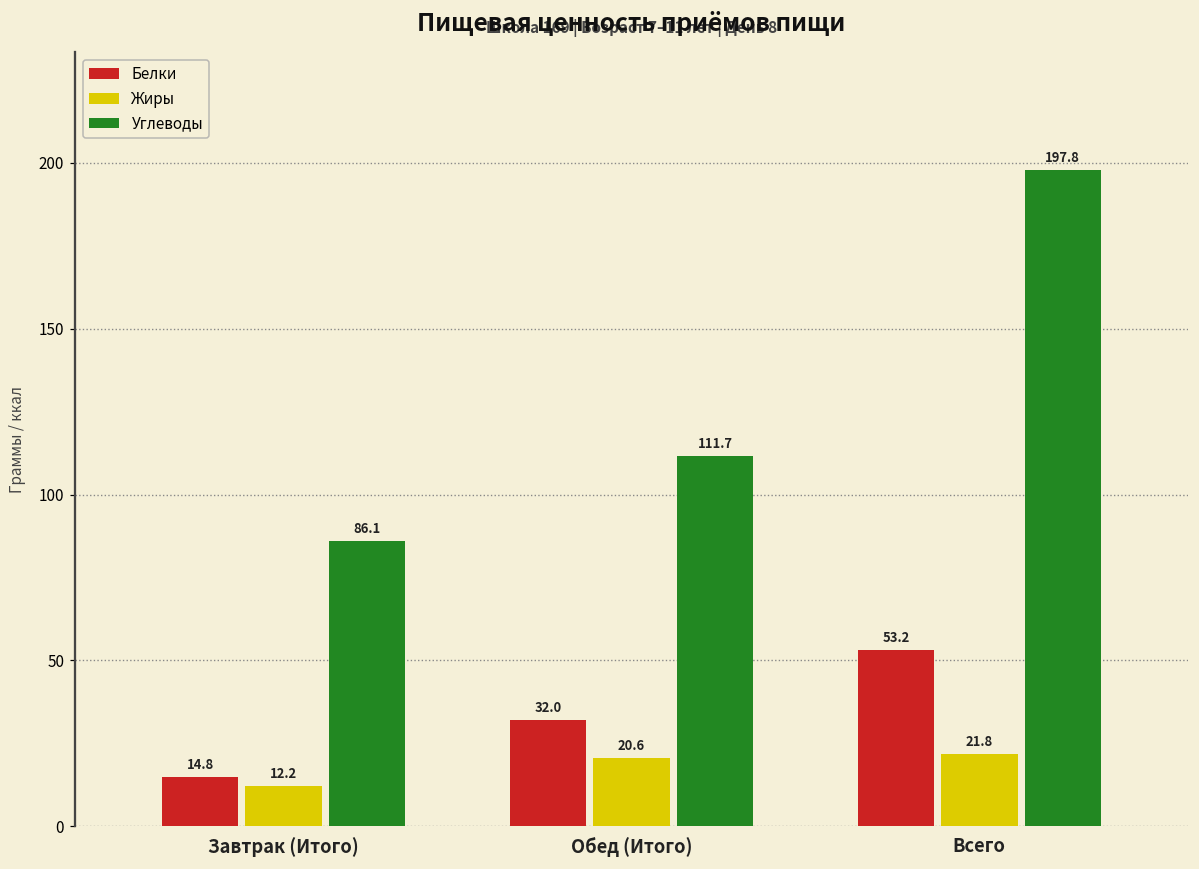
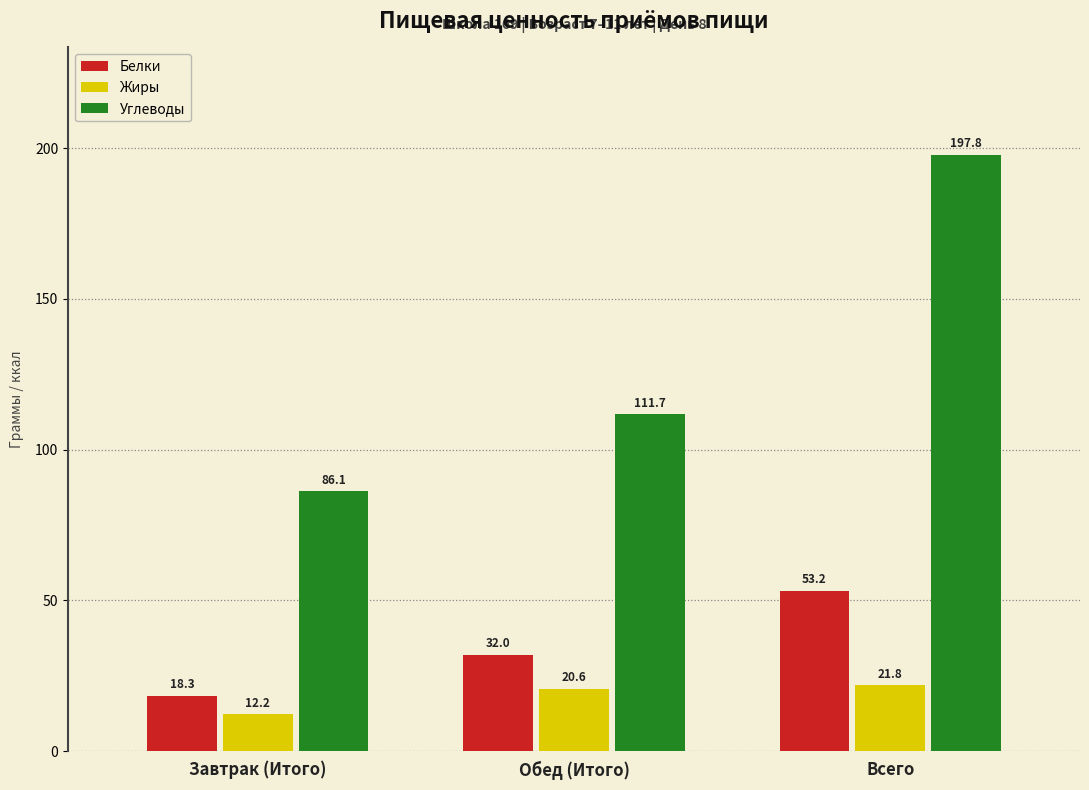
Белки, Завтрак (Итого): 14.8 -> 18.3
